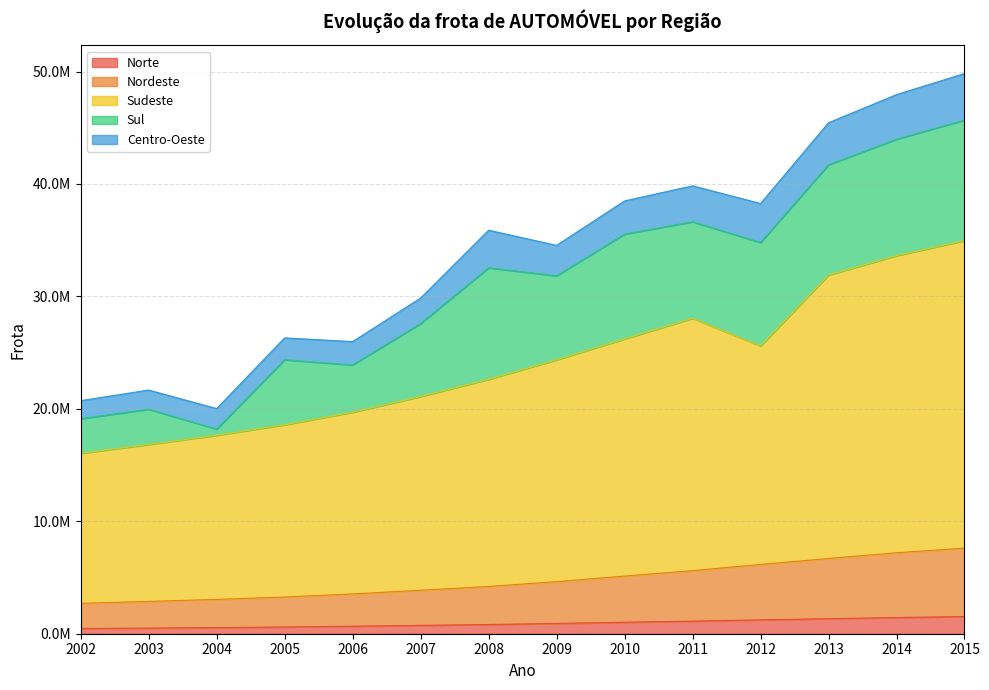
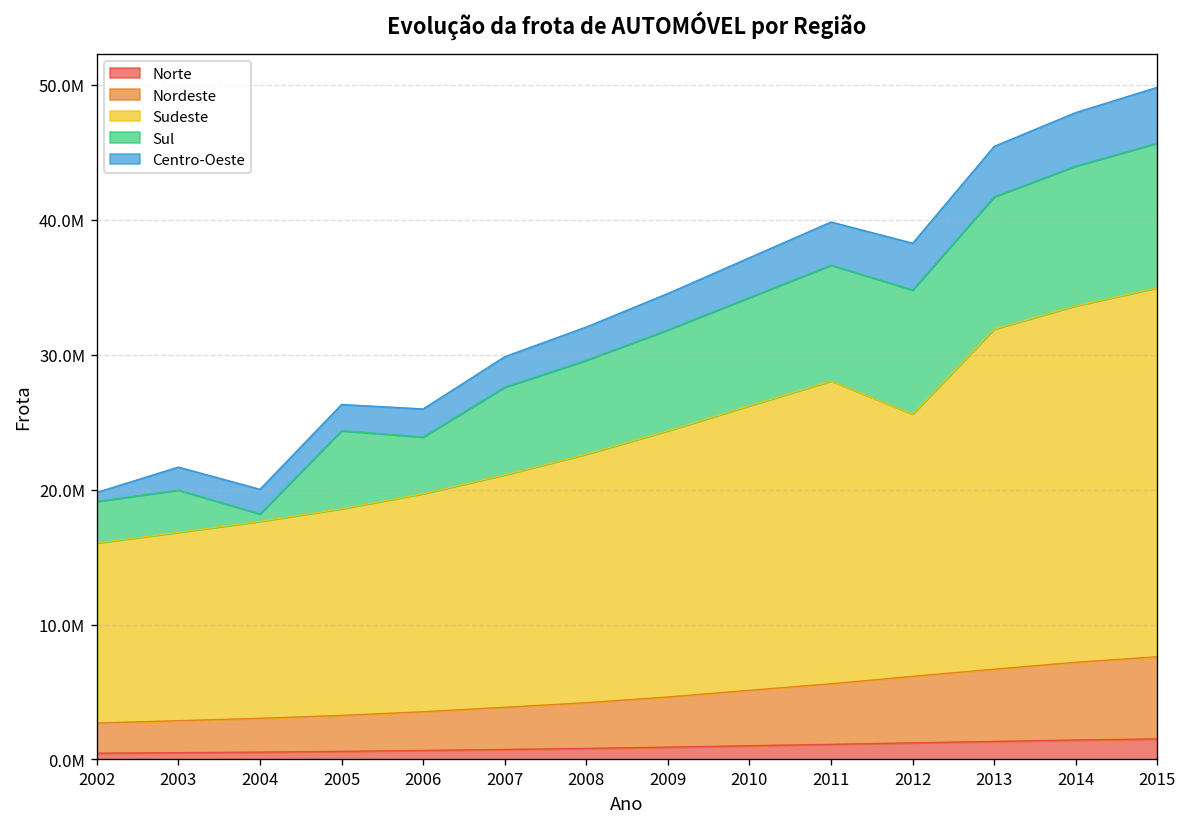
Centro-Oeste, 2002: 1600000 -> 700000
Sul, 2008: 9900000 -> 7000000
Centro-Oeste, 2008: 3300000 -> 2500000
Sul, 2010: 9300000 -> 8000000
